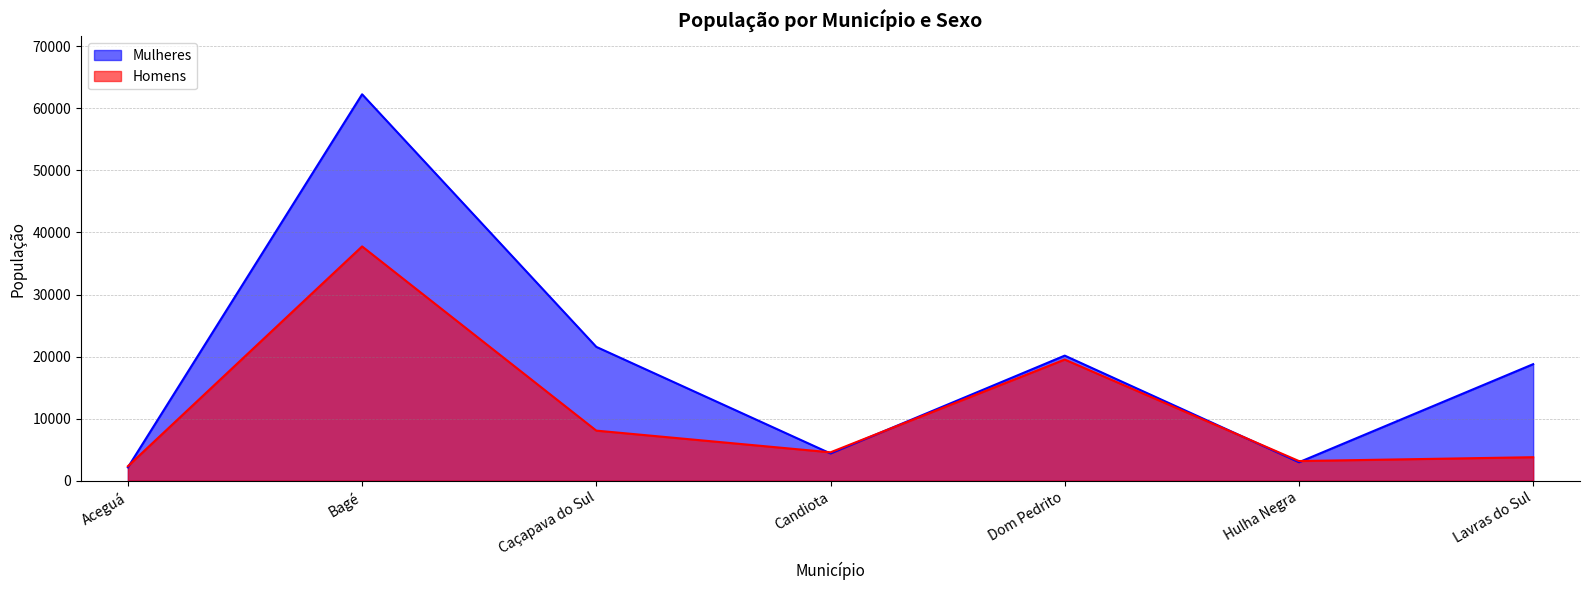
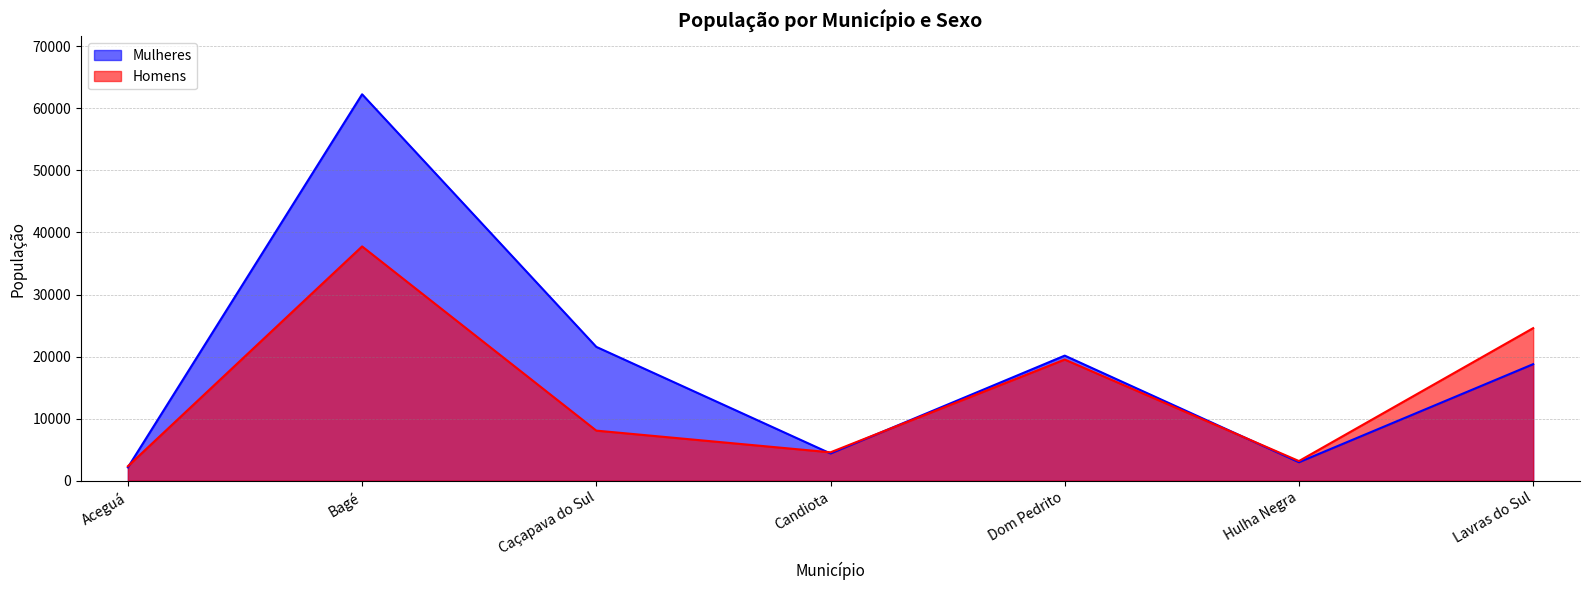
Homens, Lavras do Sul: 4000 -> 25000
